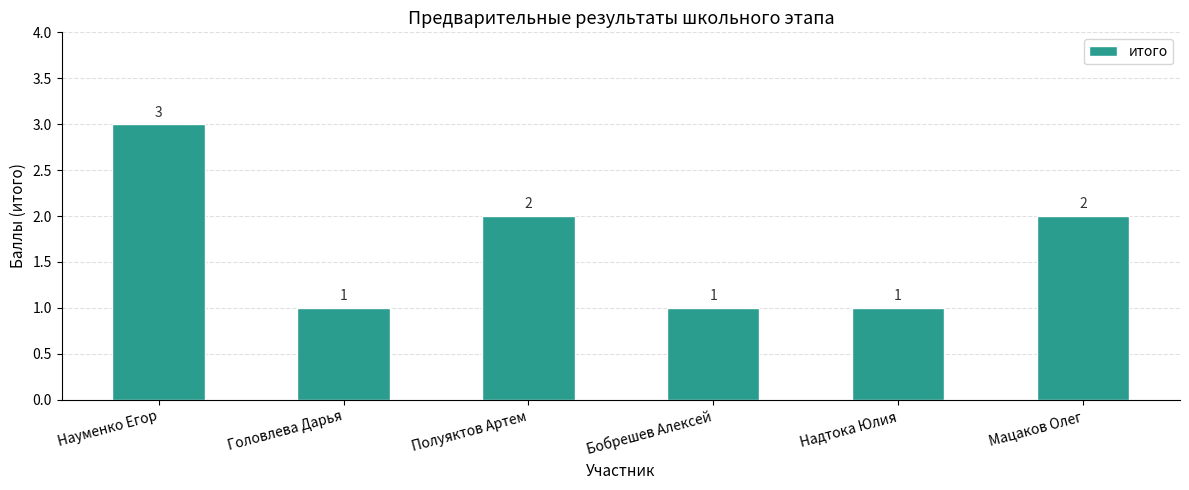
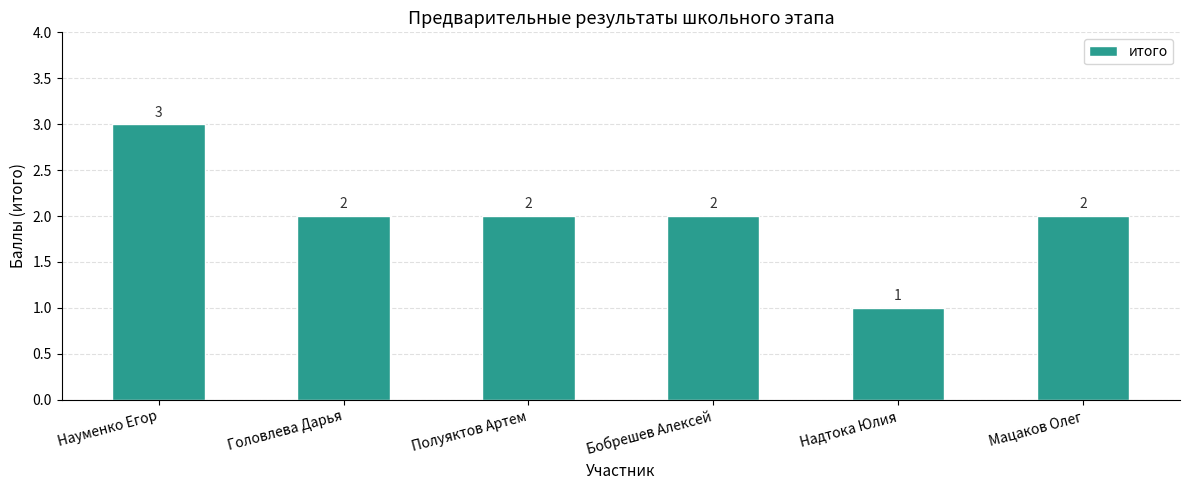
Головлева Дарья: 1 -> 2
Бобрешев Алексей: 1 -> 2
